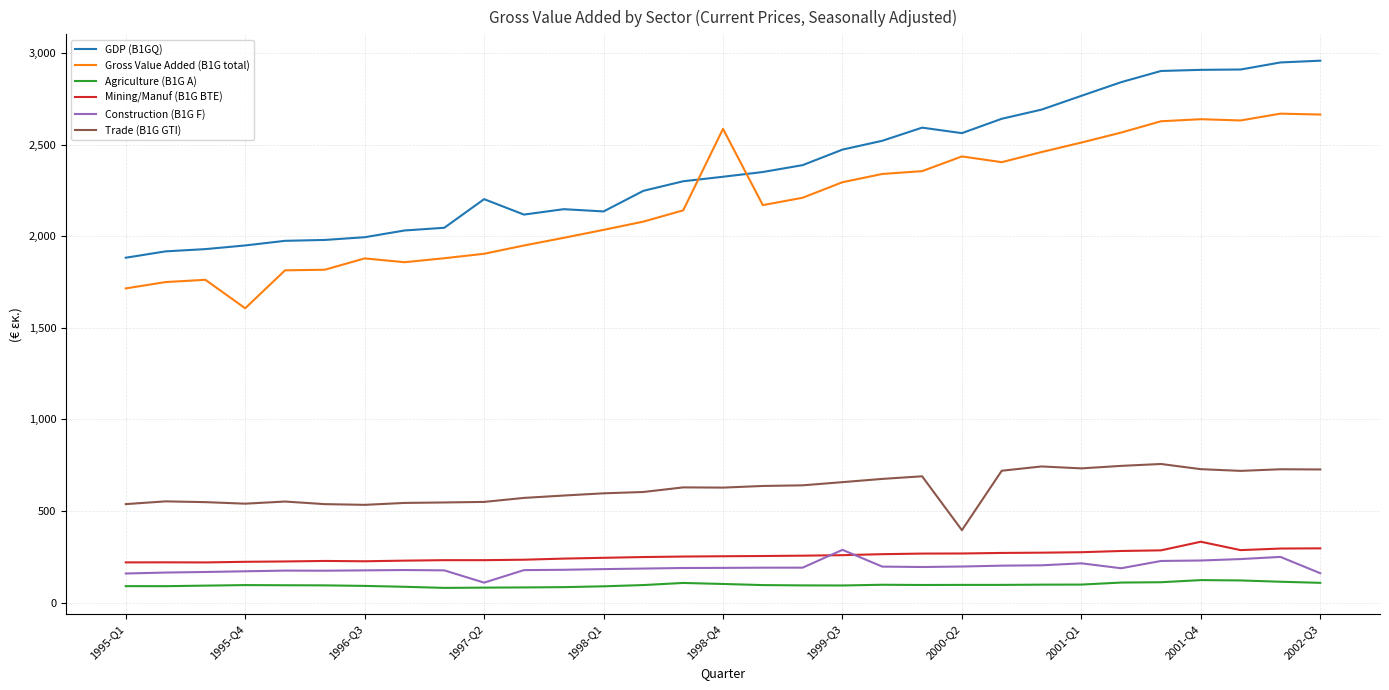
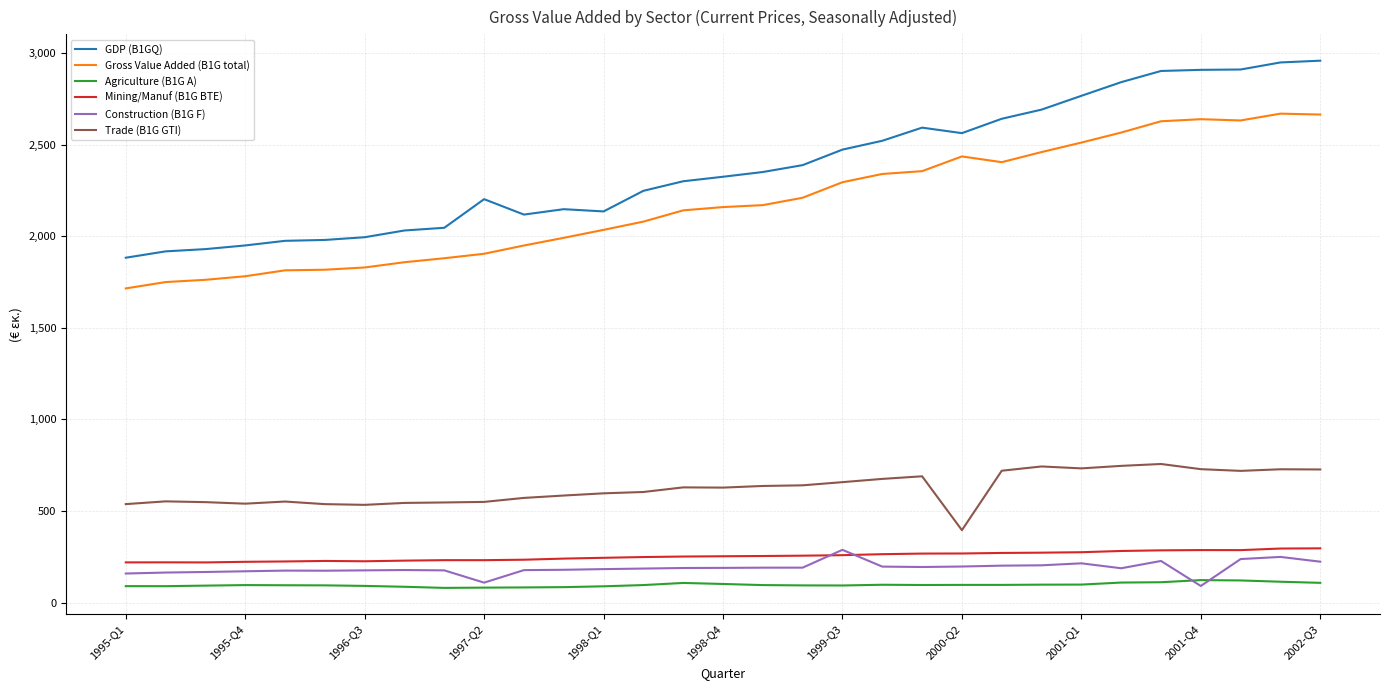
Gross Value Added (B1G total), 1995-Q4: 1,610 -> 1,780
Gross Value Added (B1G total), 1996-Q3: 1,880 -> 1,830
Gross Value Added (B1G total), 1998-Q4: 2,590 -> 2,160
Mining/Manuf (B1G BTE), 2001-Q4: 330 -> 290
Construction (B1G F), 2001-Q4: 230 -> 90
Construction (B1G F), 2002-Q3: 160 -> 220
